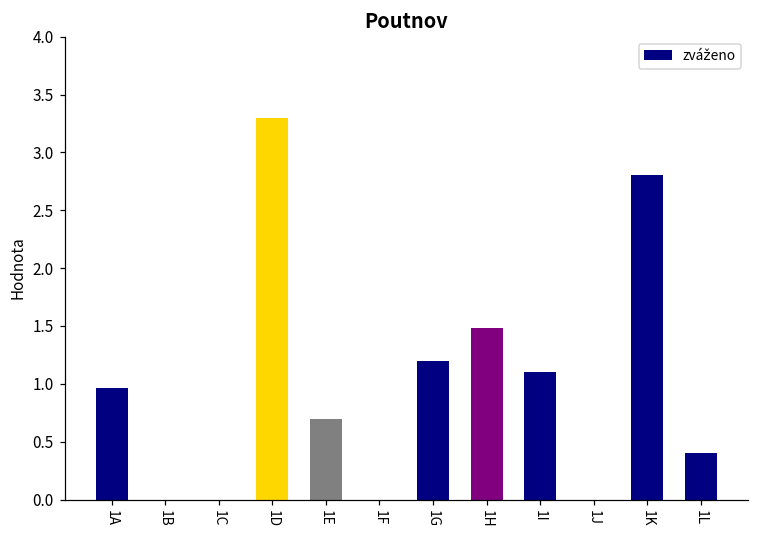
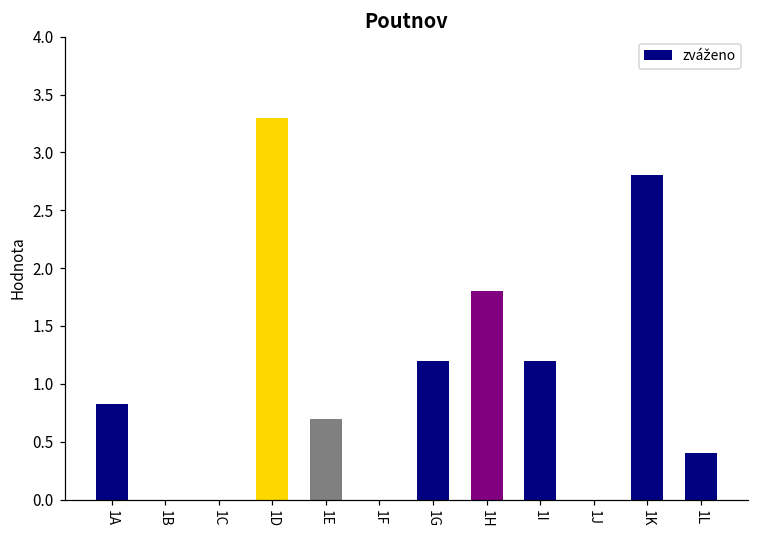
1A: 0.96 -> 0.83
1H: 1.48 -> 1.80
1I: 1.1 -> 1.2
